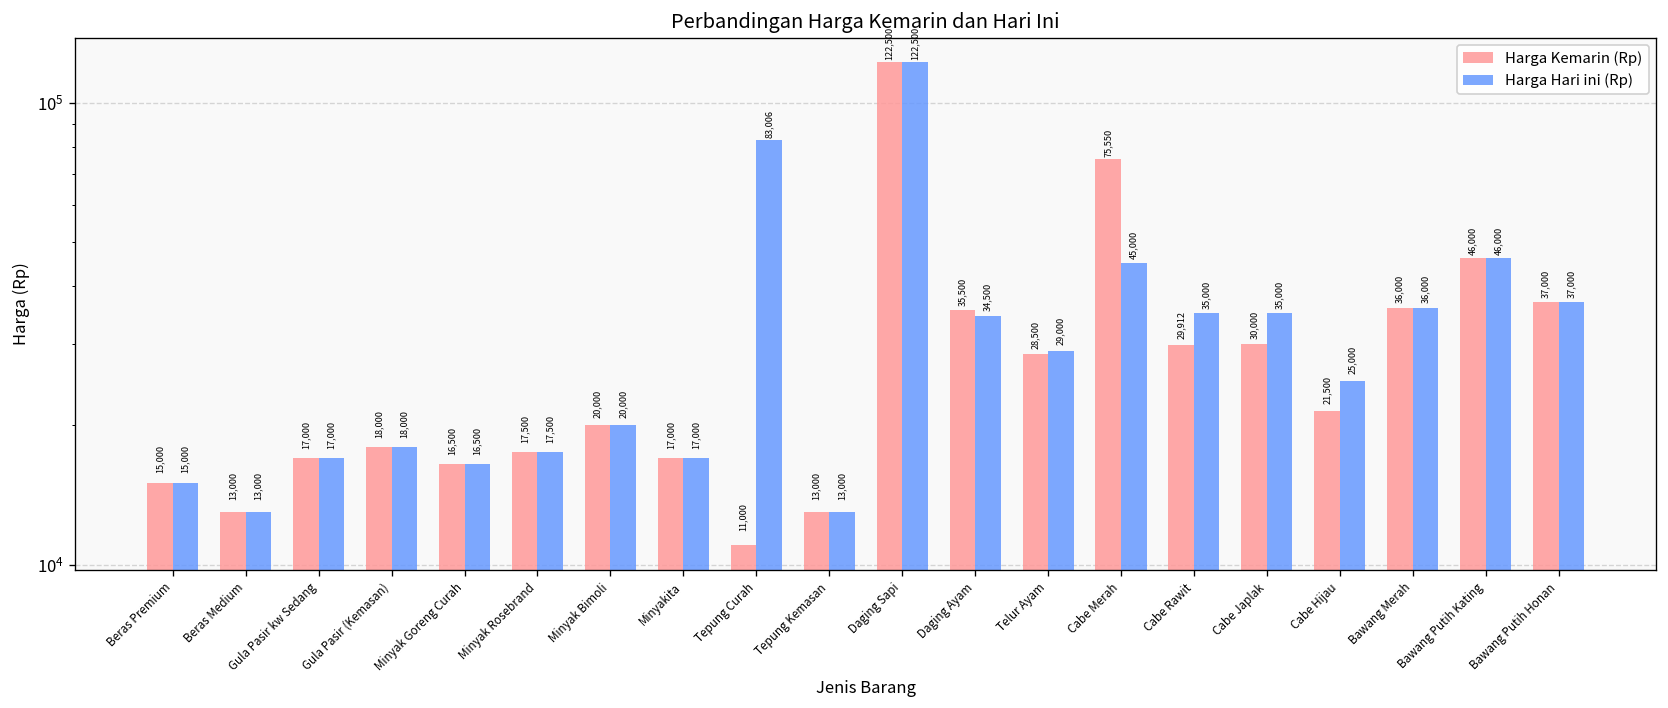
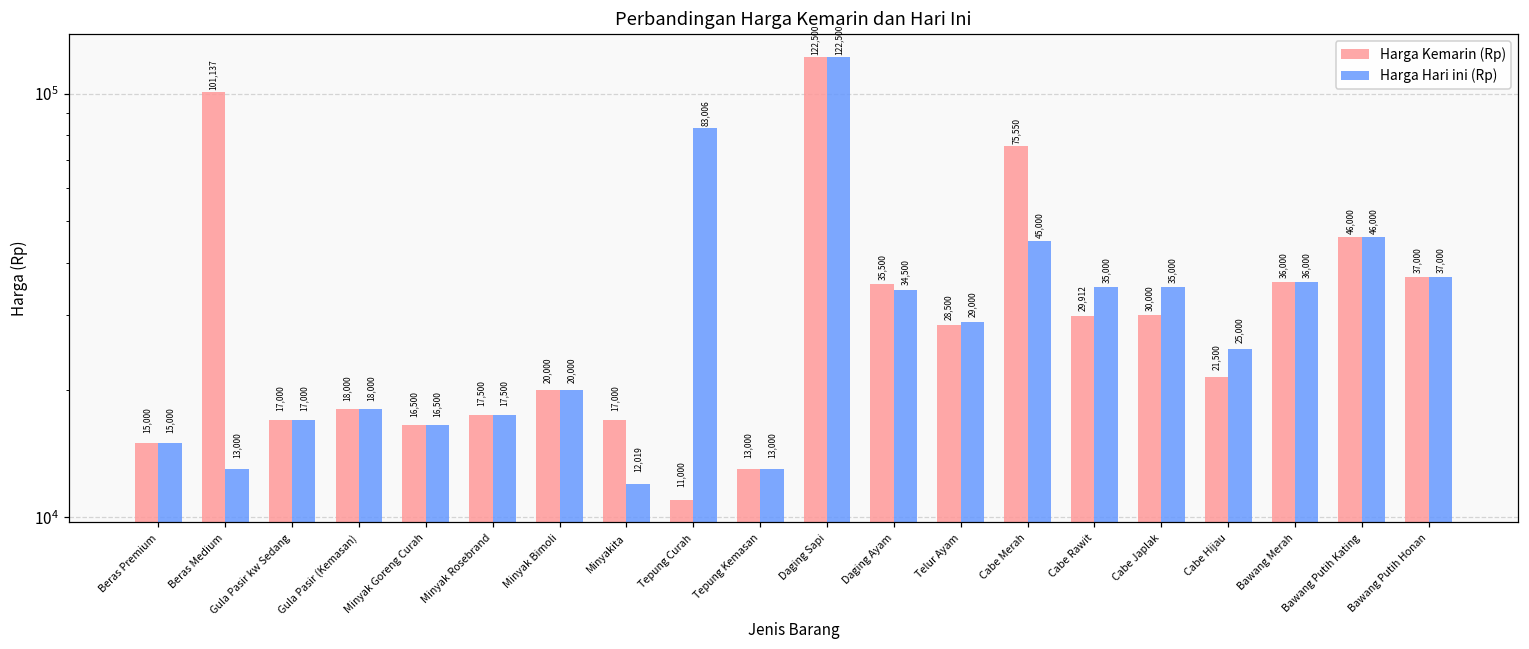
Harga Kemarin (Rp), Beras Medium: 13,000 -> 101,137
Harga Hari ini (Rp), Minyakita: 17,000 -> 12,019
